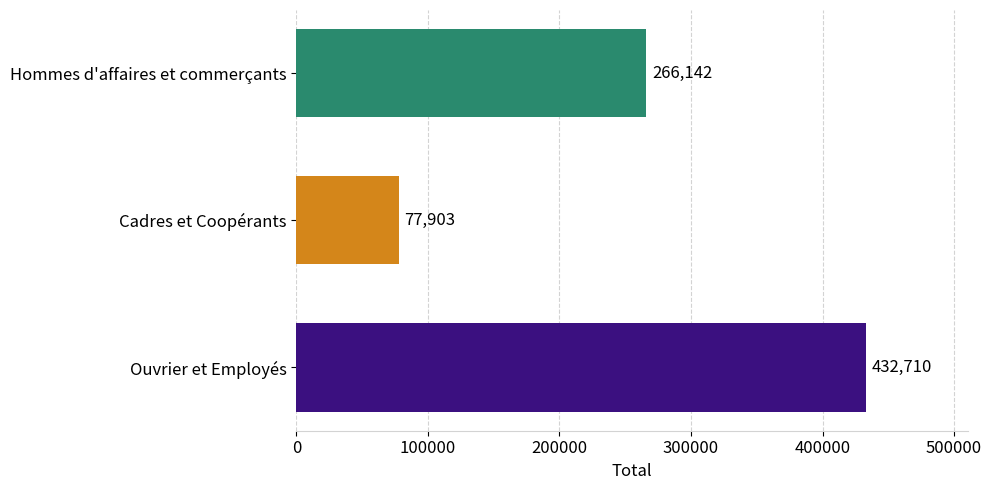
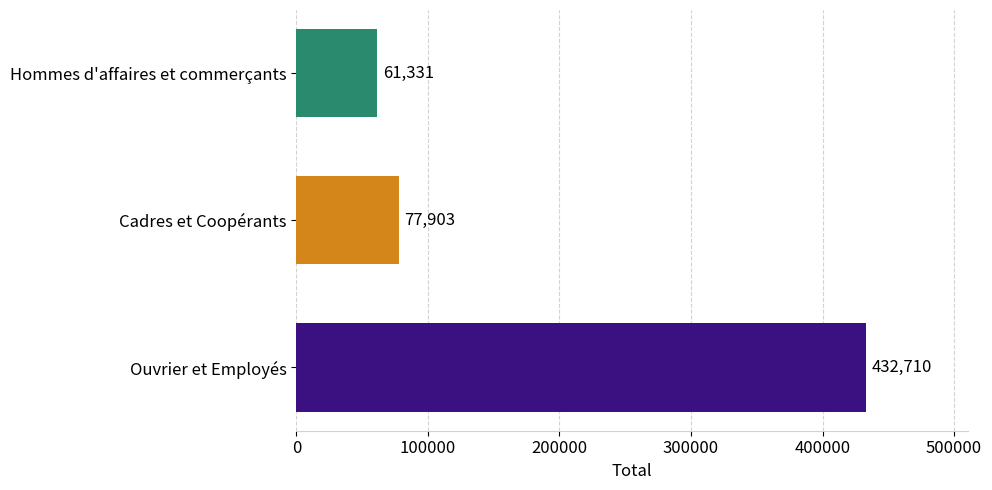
Hommes d'affaires et commerçants: 266,142 -> 61,331
